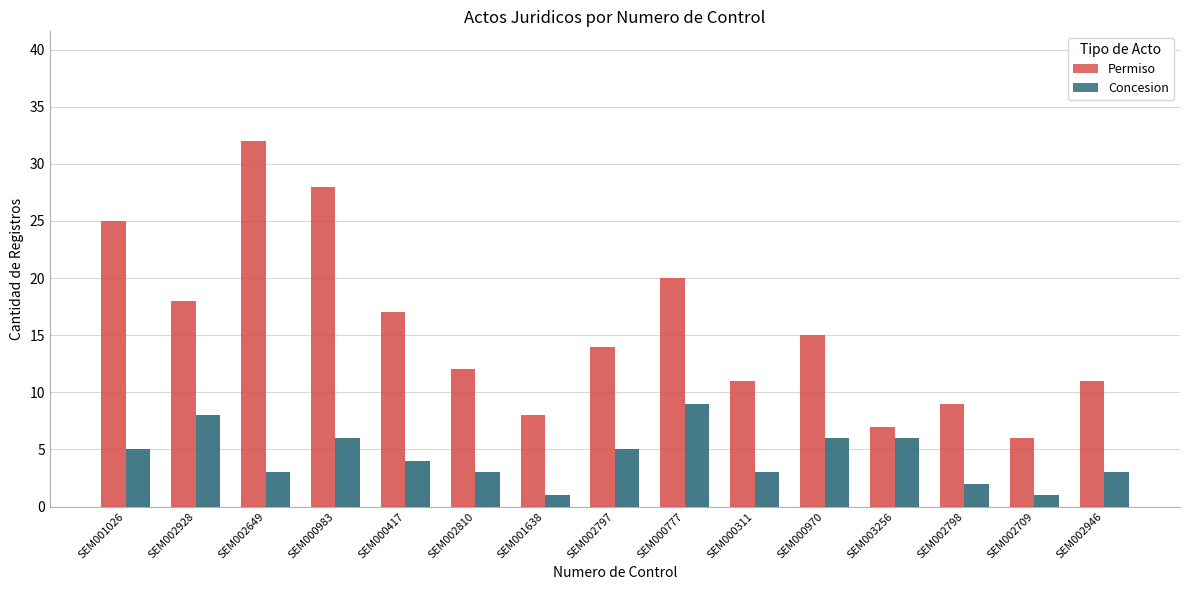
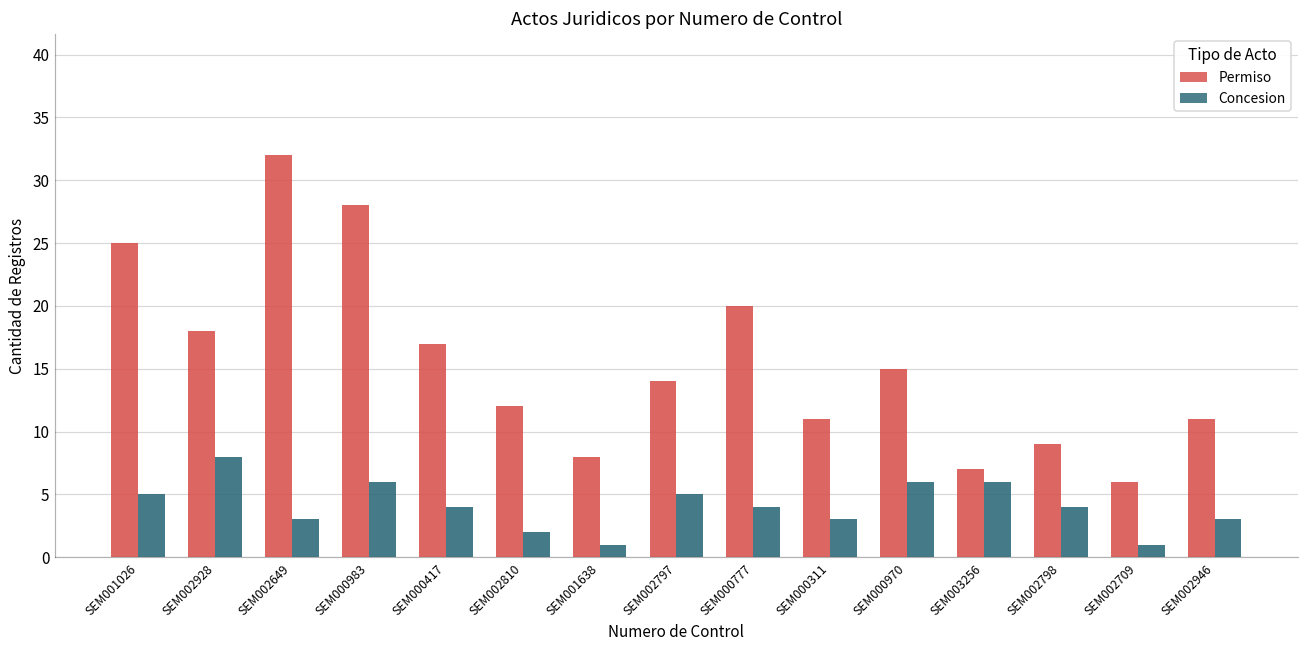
Concesion, SEM002810: 3 -> 2
Concesion, SEM000777: 9 -> 4
Concesion, SEM002798: 2 -> 4
